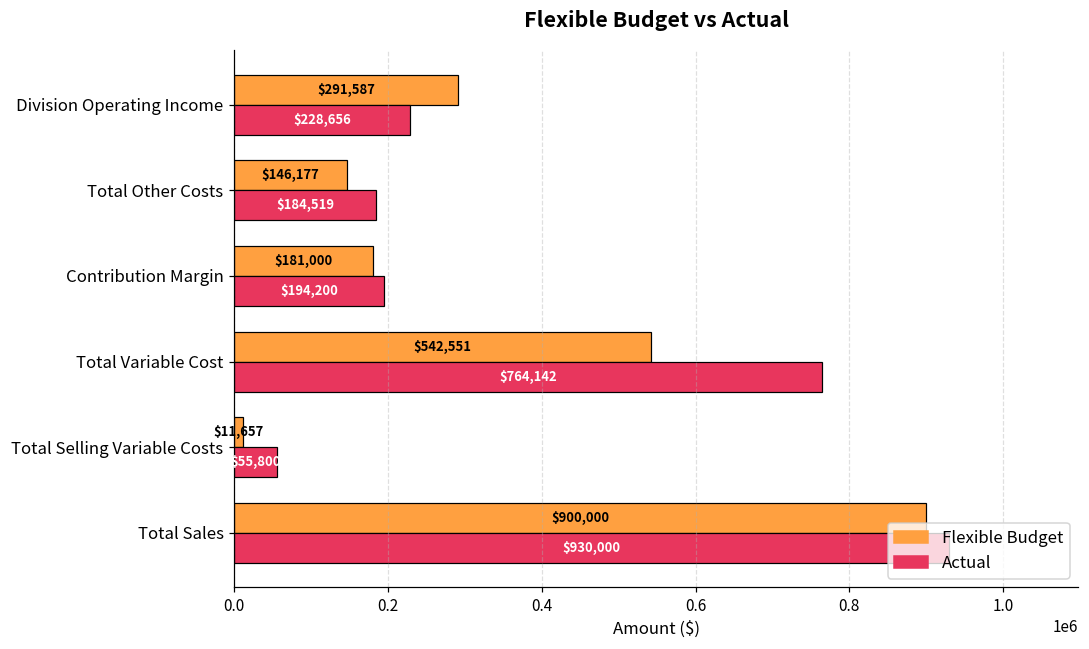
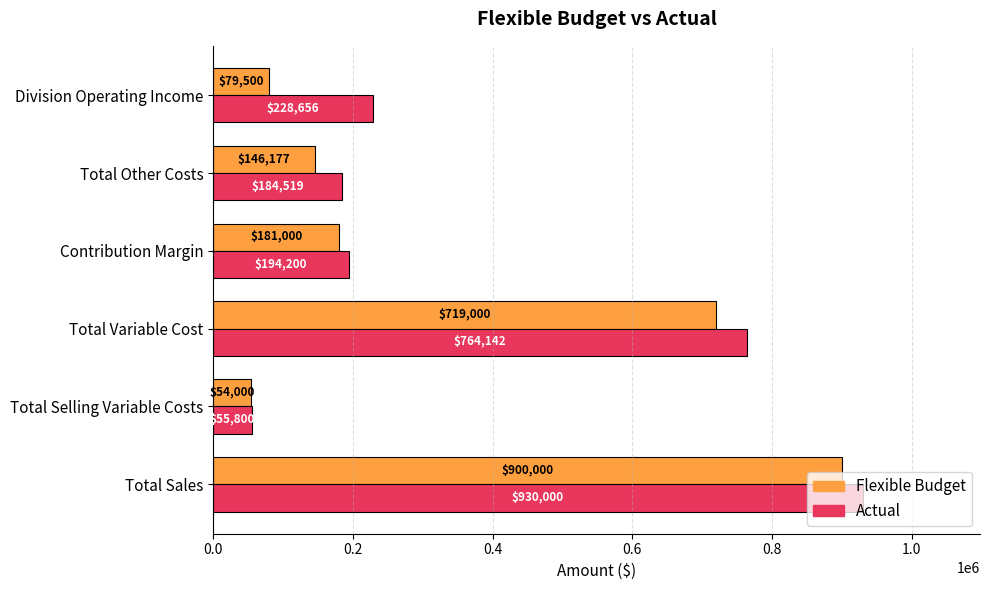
Flexible Budget, Division Operating Income: $291,587 -> $79,500
Flexible Budget, Total Variable Cost: $542,551 -> $719,000
Flexible Budget, Total Selling Variable Costs: $11,657 -> $54,000
